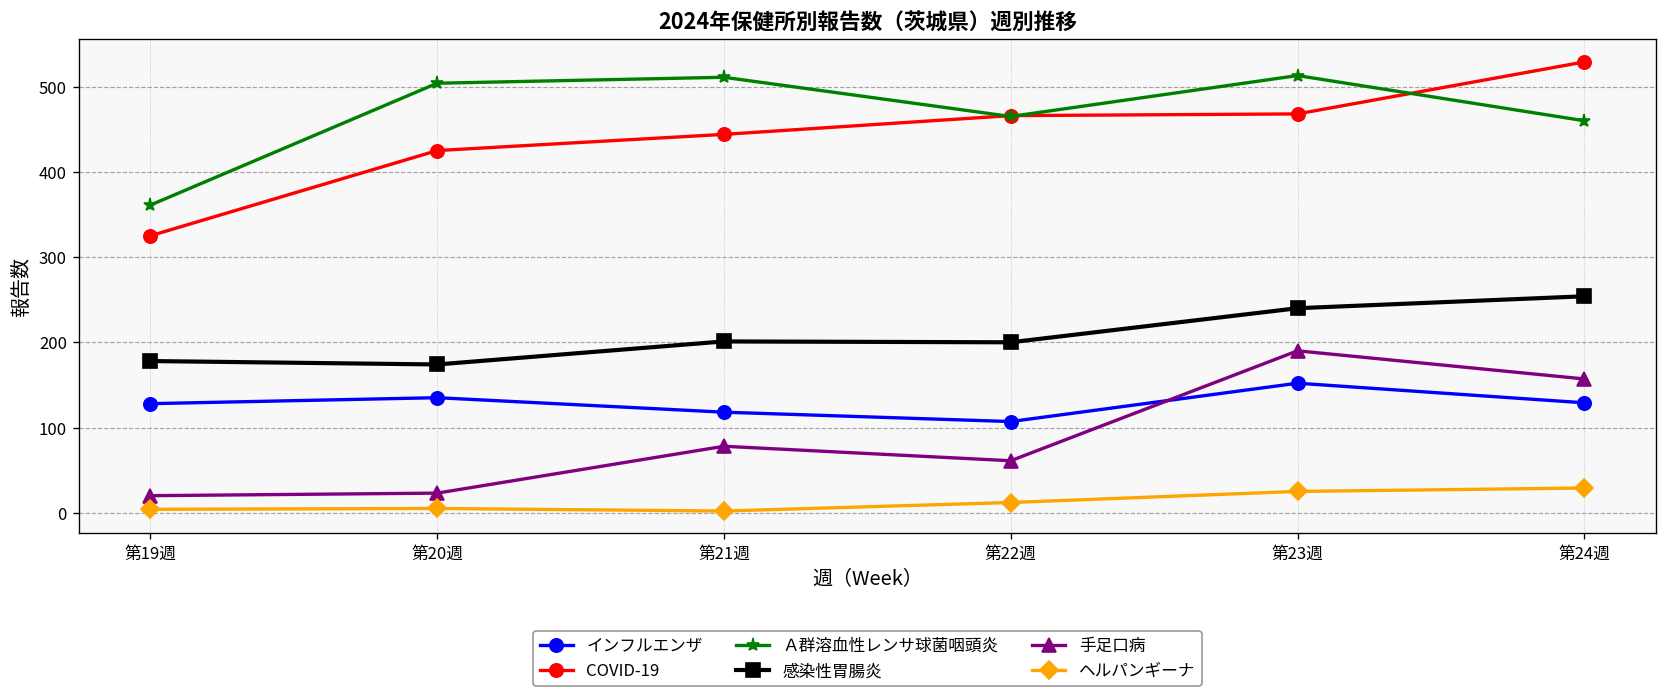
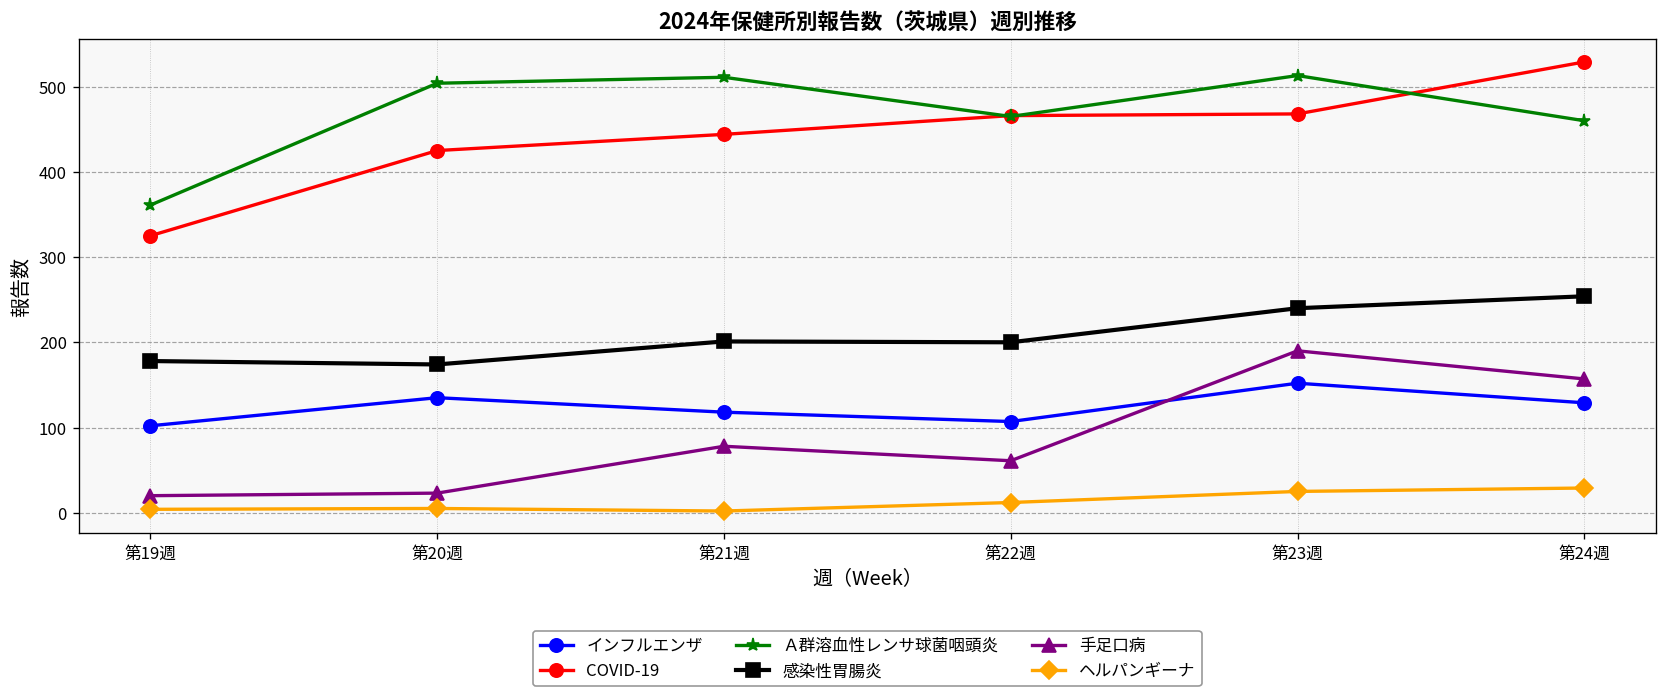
インフルエンザ, 第19週: 130 -> 100
